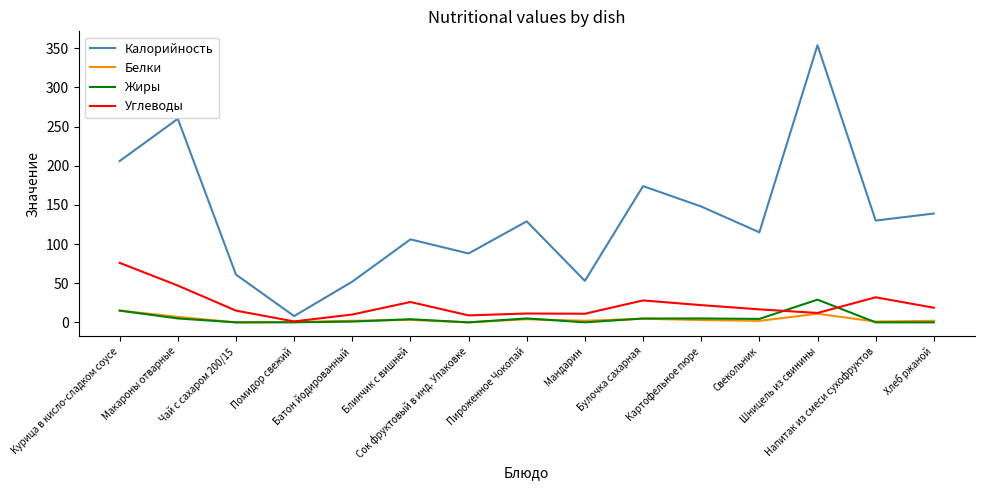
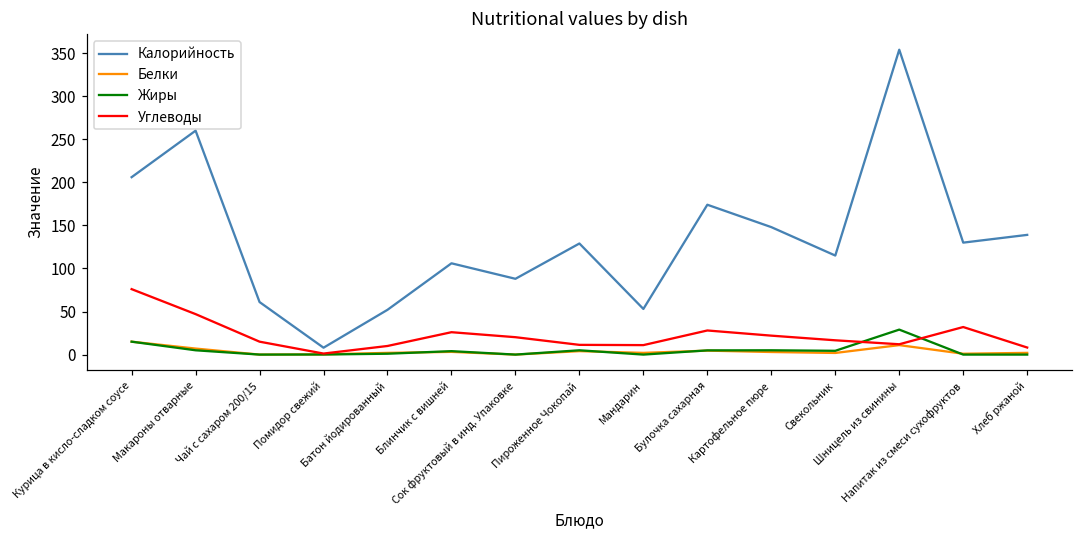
Углеводы, Сок фруктовый в инд. Упаковке: 10 -> 20
Углеводы, Хлеб ржаной: 20 -> 10
